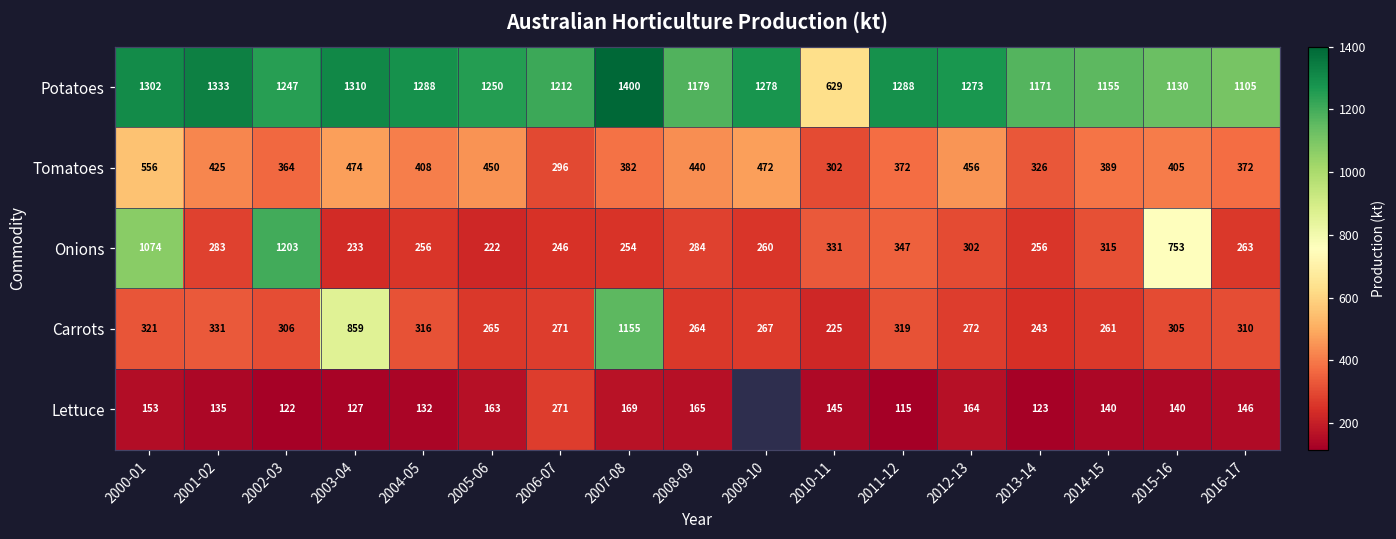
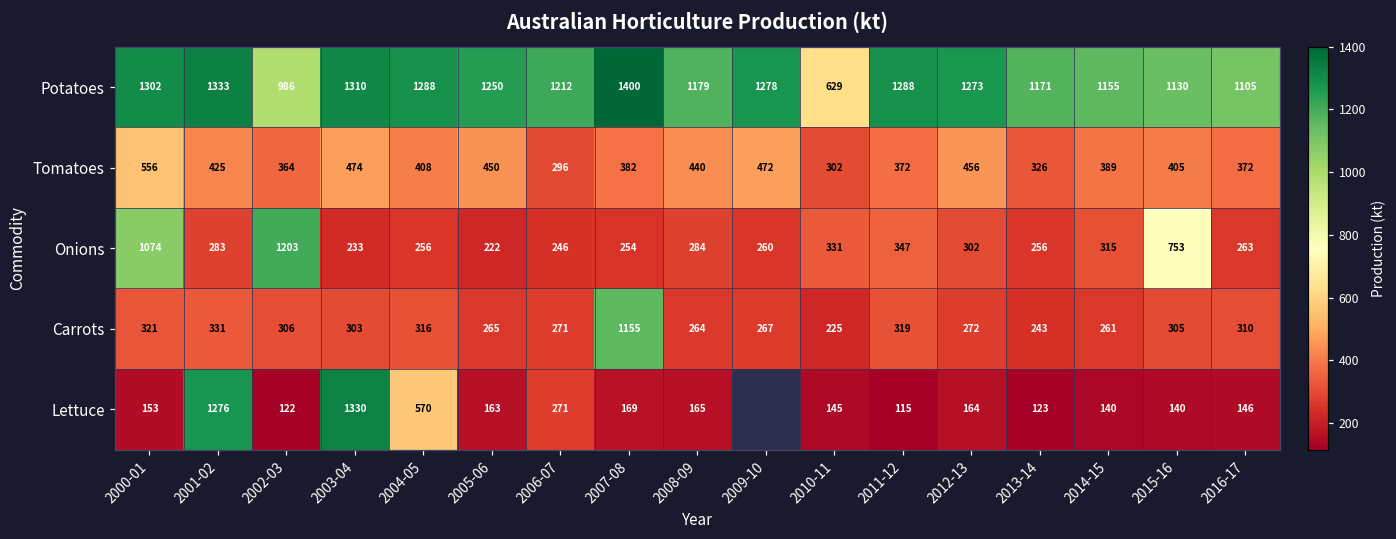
Potatoes, 2002-03: 1247 -> 986
Carrots, 2003-04: 859 -> 303
Lettuce, 2001-02: 135 -> 1276
Lettuce, 2003-04: 127 -> 1330
Lettuce, 2004-05: 132 -> 570
